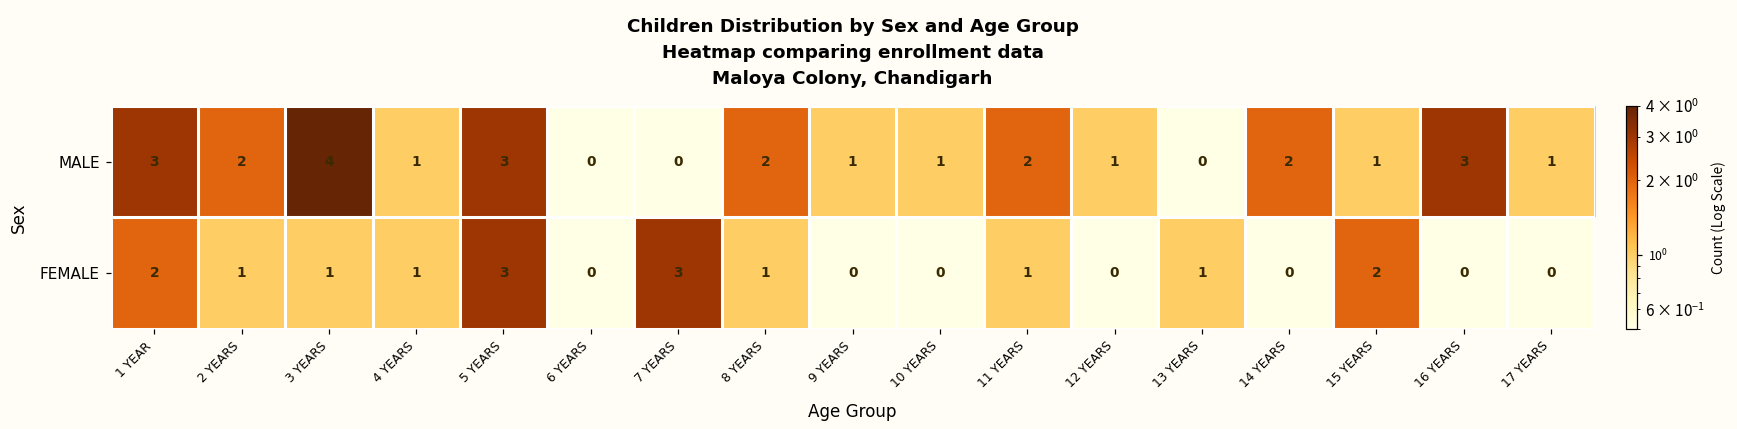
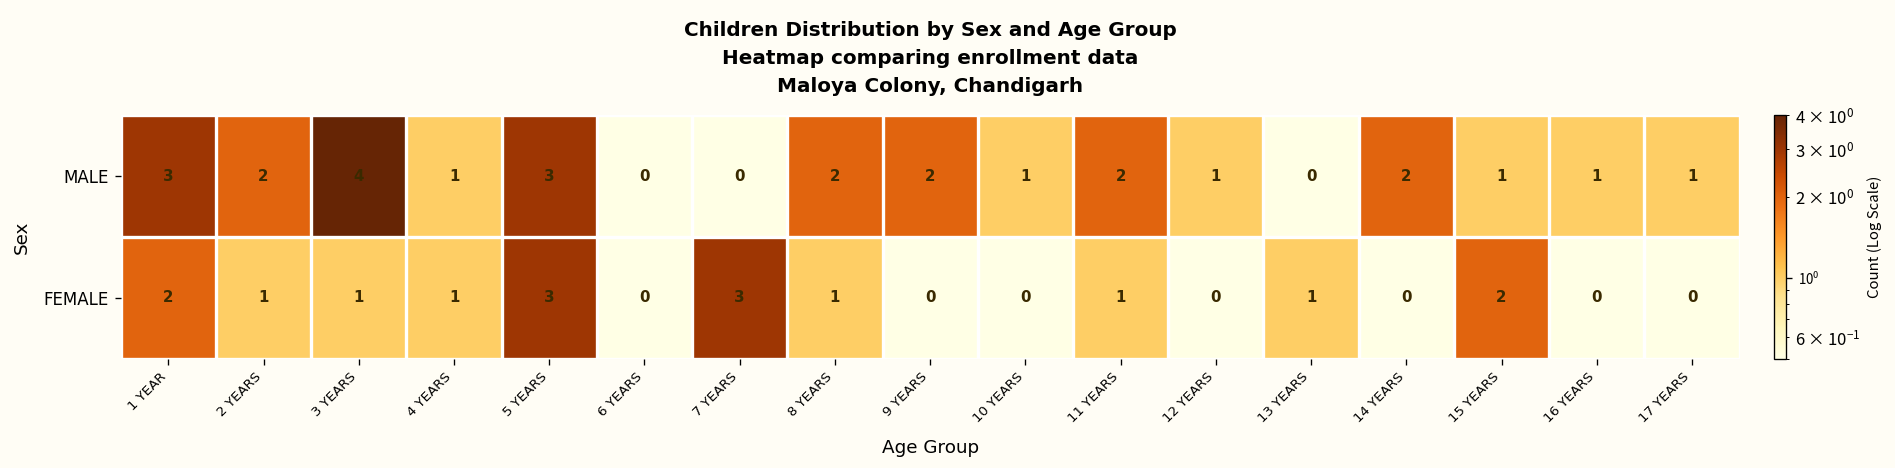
MALE, 9 YEARS: 1 -> 2
MALE, 16 YEARS: 3 -> 1
